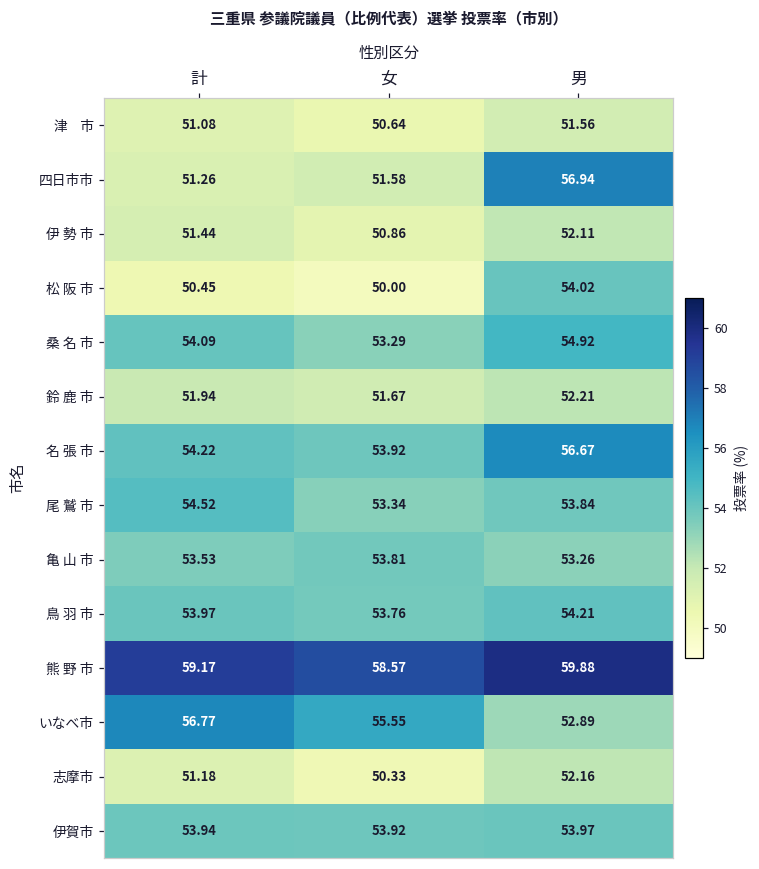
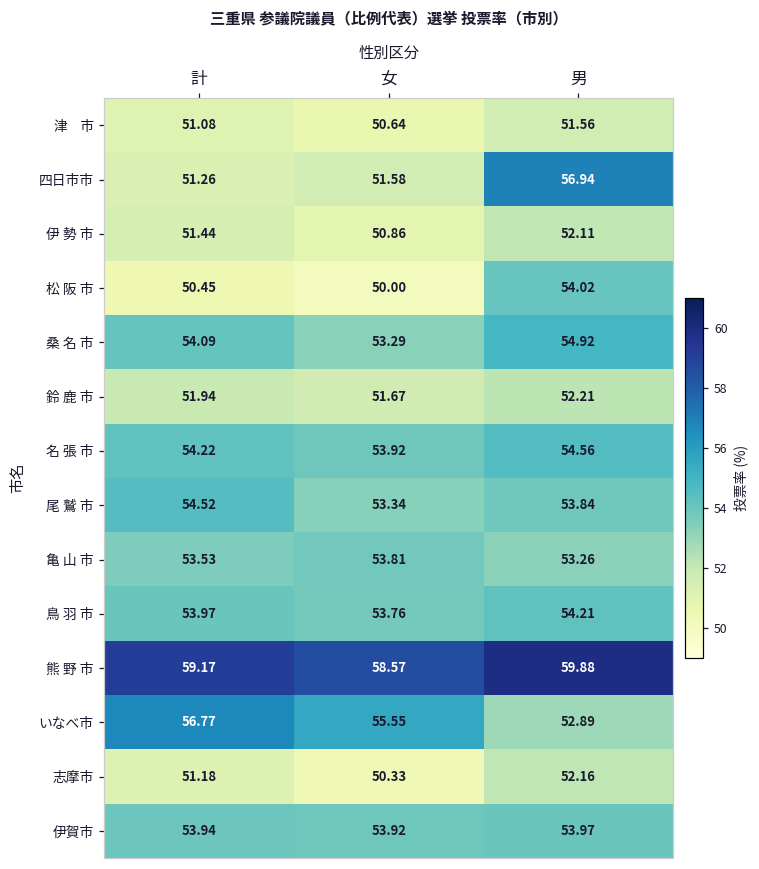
名 張 市, 男: 56.67 -> 54.56
